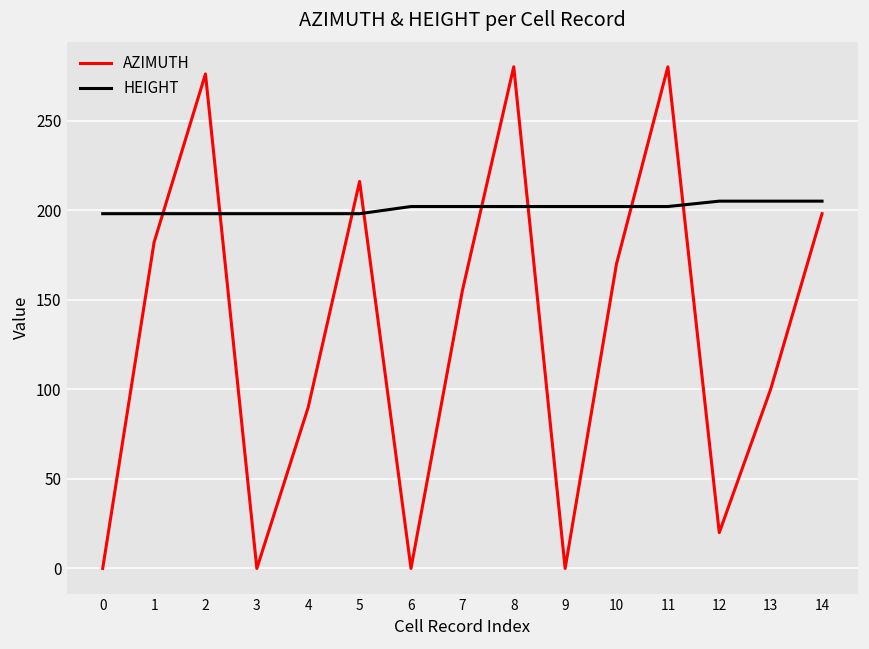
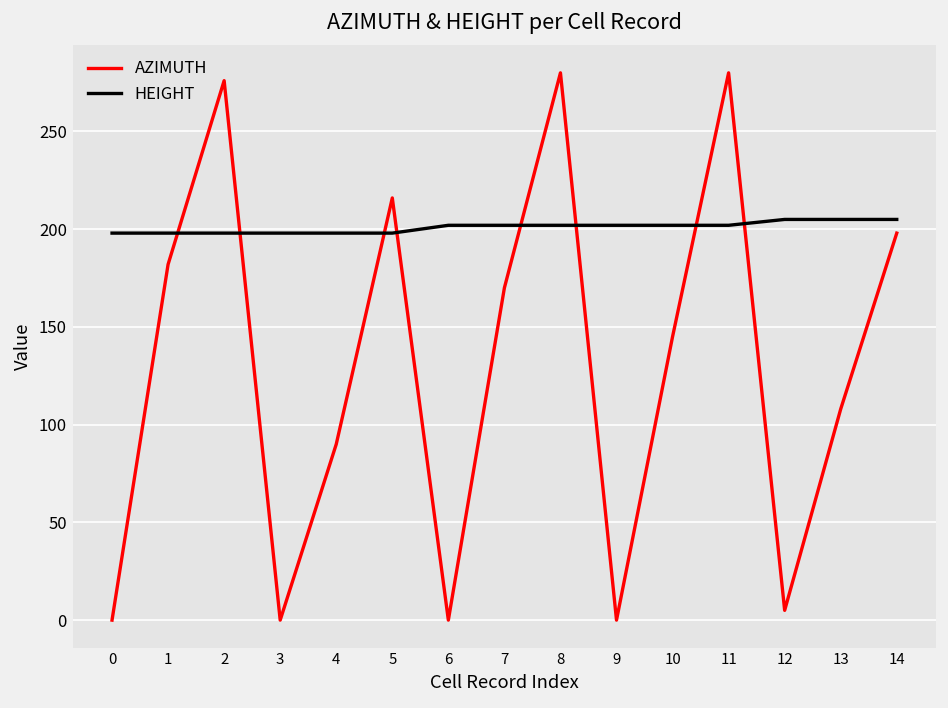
AZIMUTH, 7: 155 -> 170
AZIMUTH, 10: 170 -> 145
AZIMUTH, 12: 20 -> 5
AZIMUTH, 13: 100 -> 108
